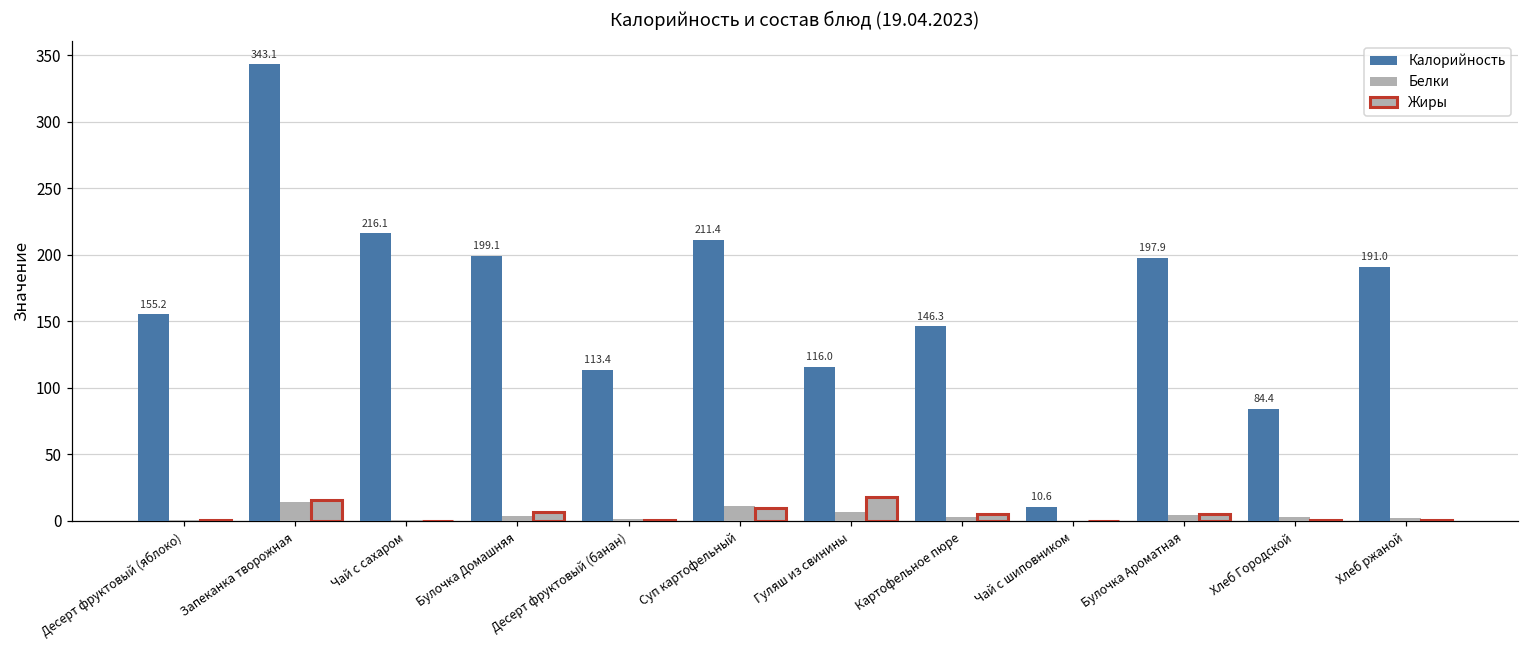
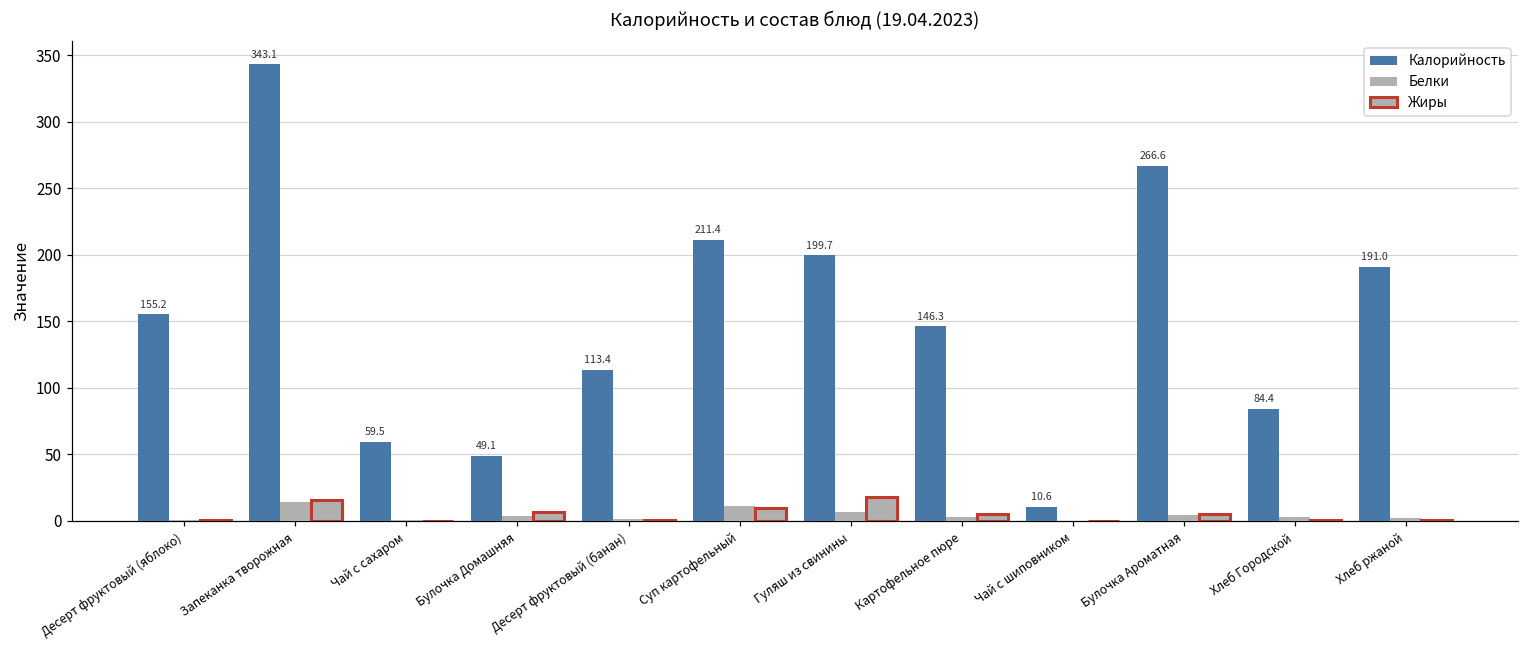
Калорийность, Чай с сахаром: 216.1 -> 59.5
Калорийность, Булочка Домашняя: 199.1 -> 49.1
Калорийность, Гуляш из свинины: 116.0 -> 199.7
Калорийность, Булочка Ароматная: 197.9 -> 266.6
